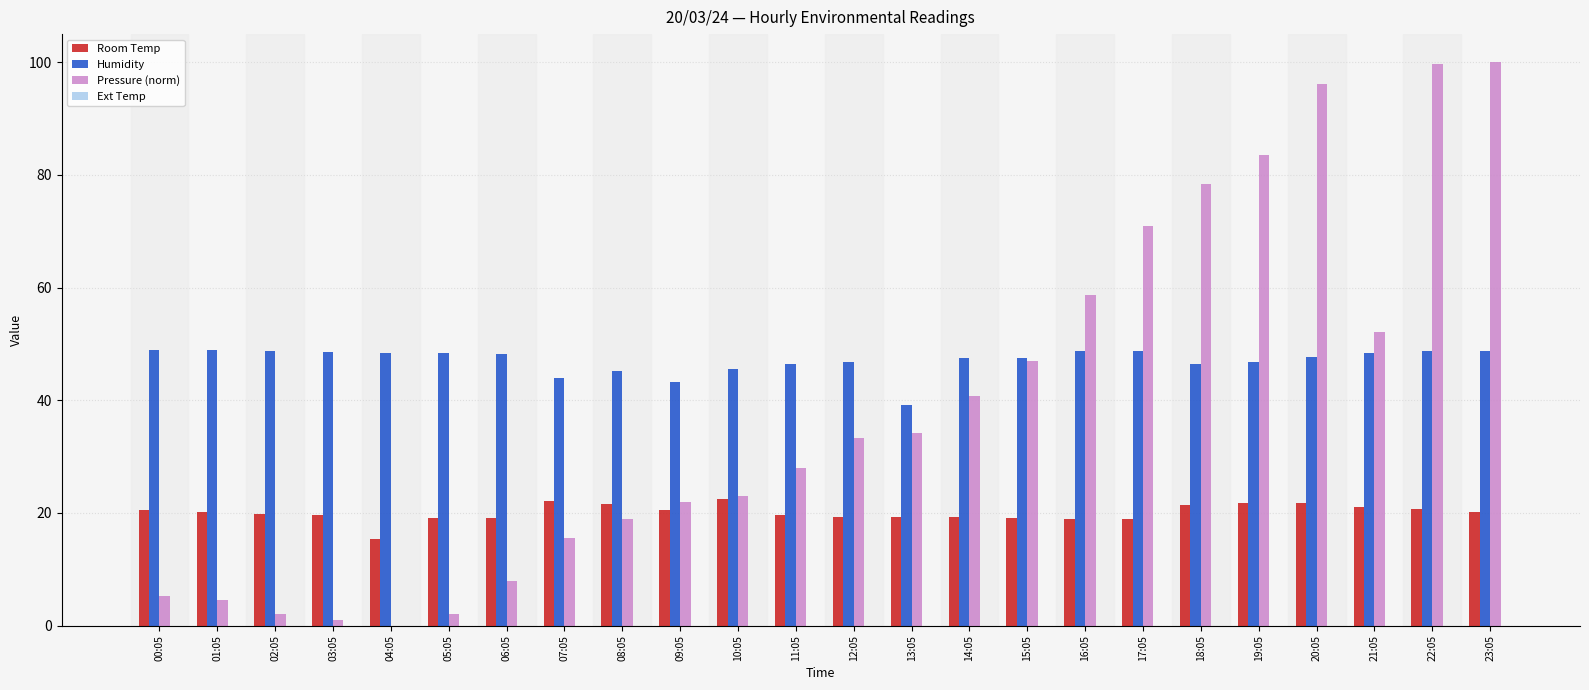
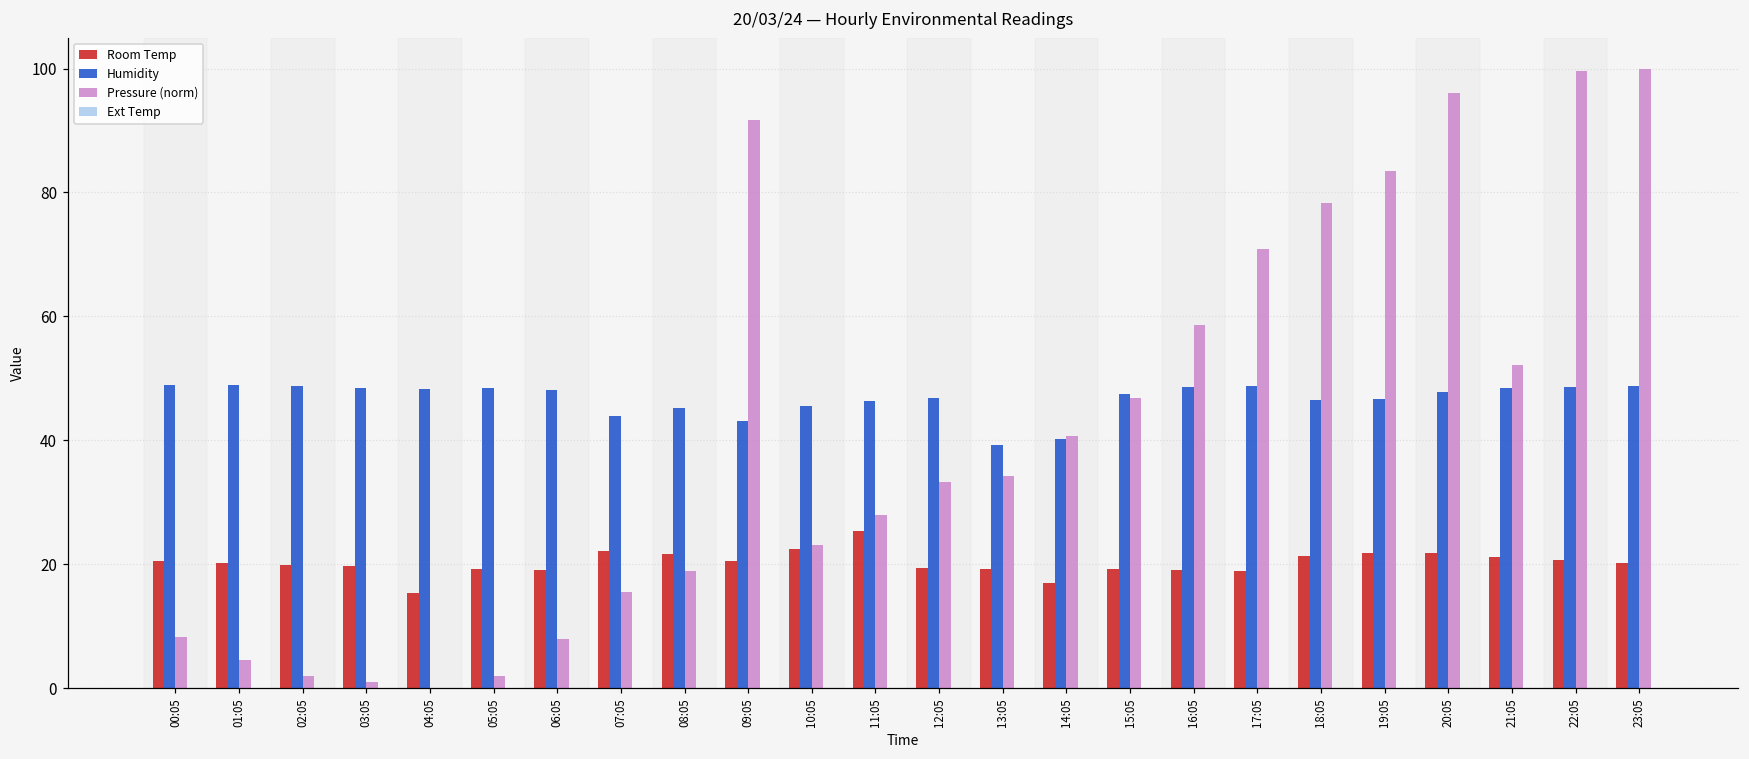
Pressure (norm), 00:05: 5 -> 8
Pressure (norm), 09:05: 22 -> 92
Room Temp, 11:05: 20 -> 25
Room Temp, 14:05: 19 -> 17
Humidity, 14:05: 47 -> 40
